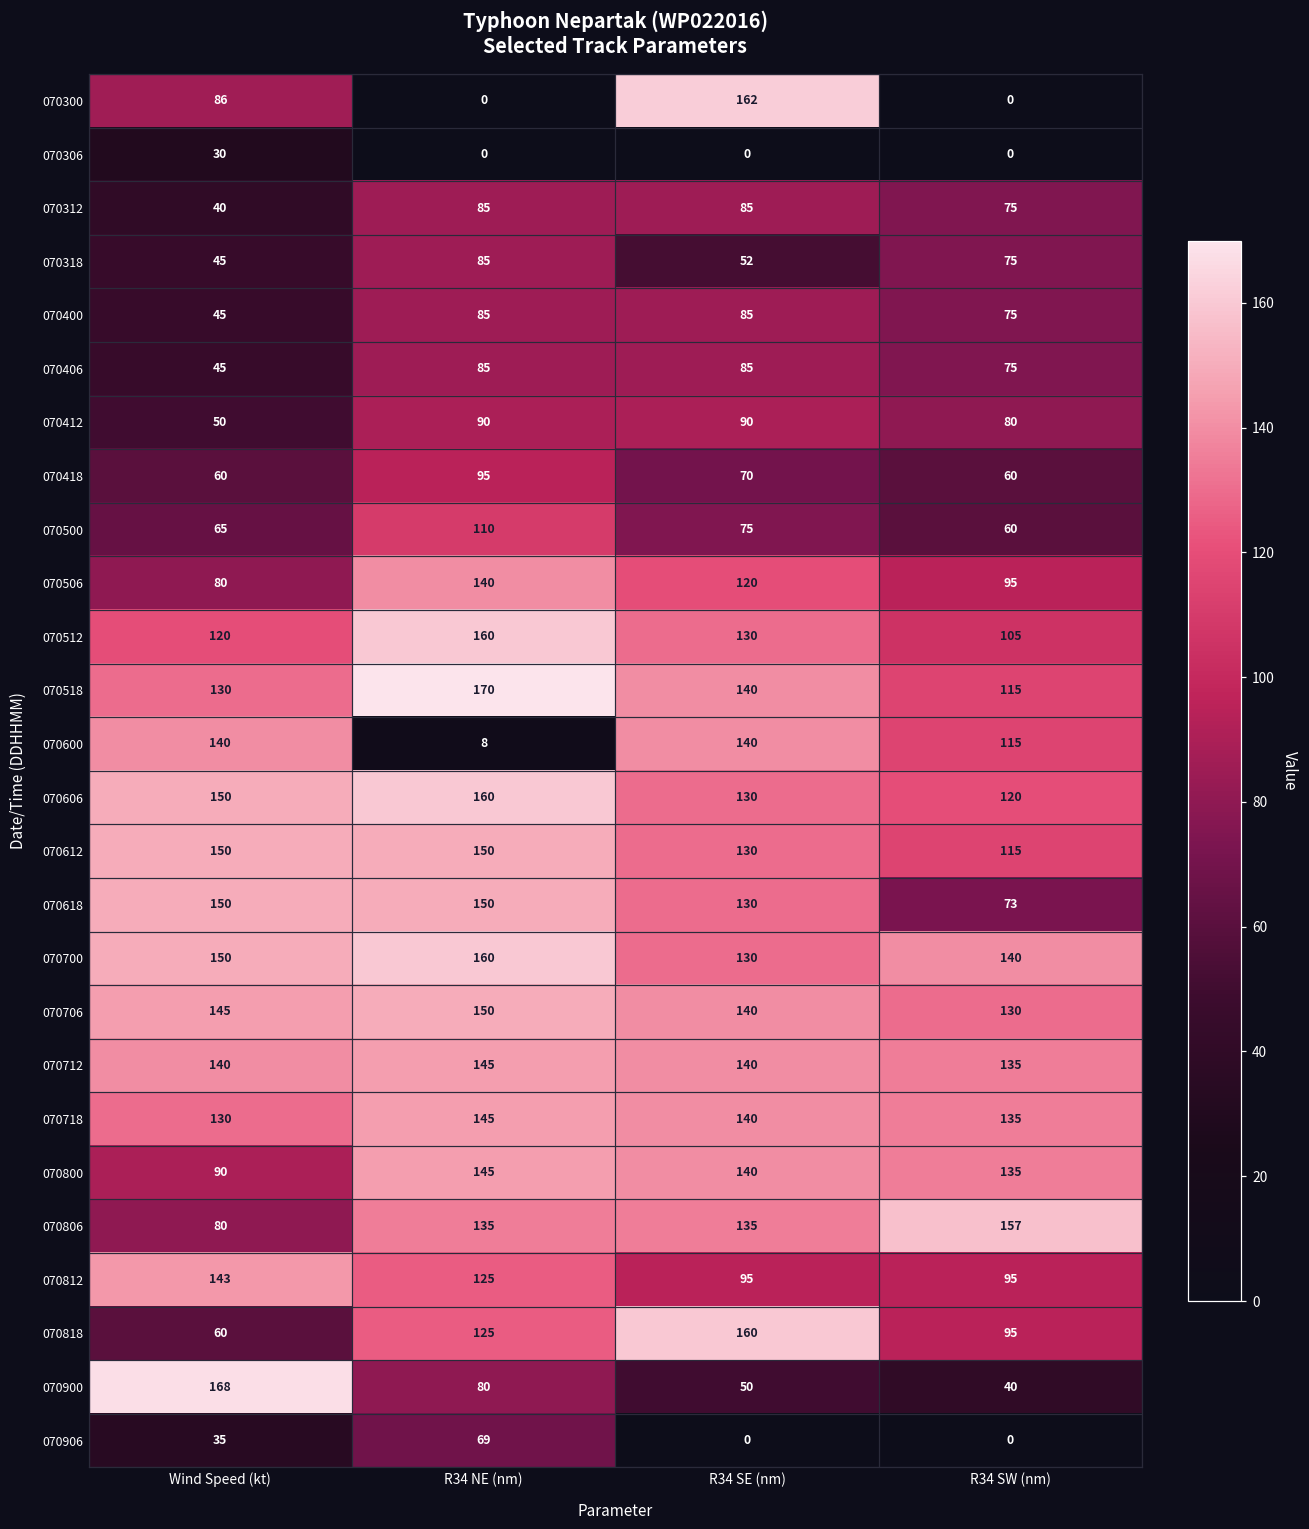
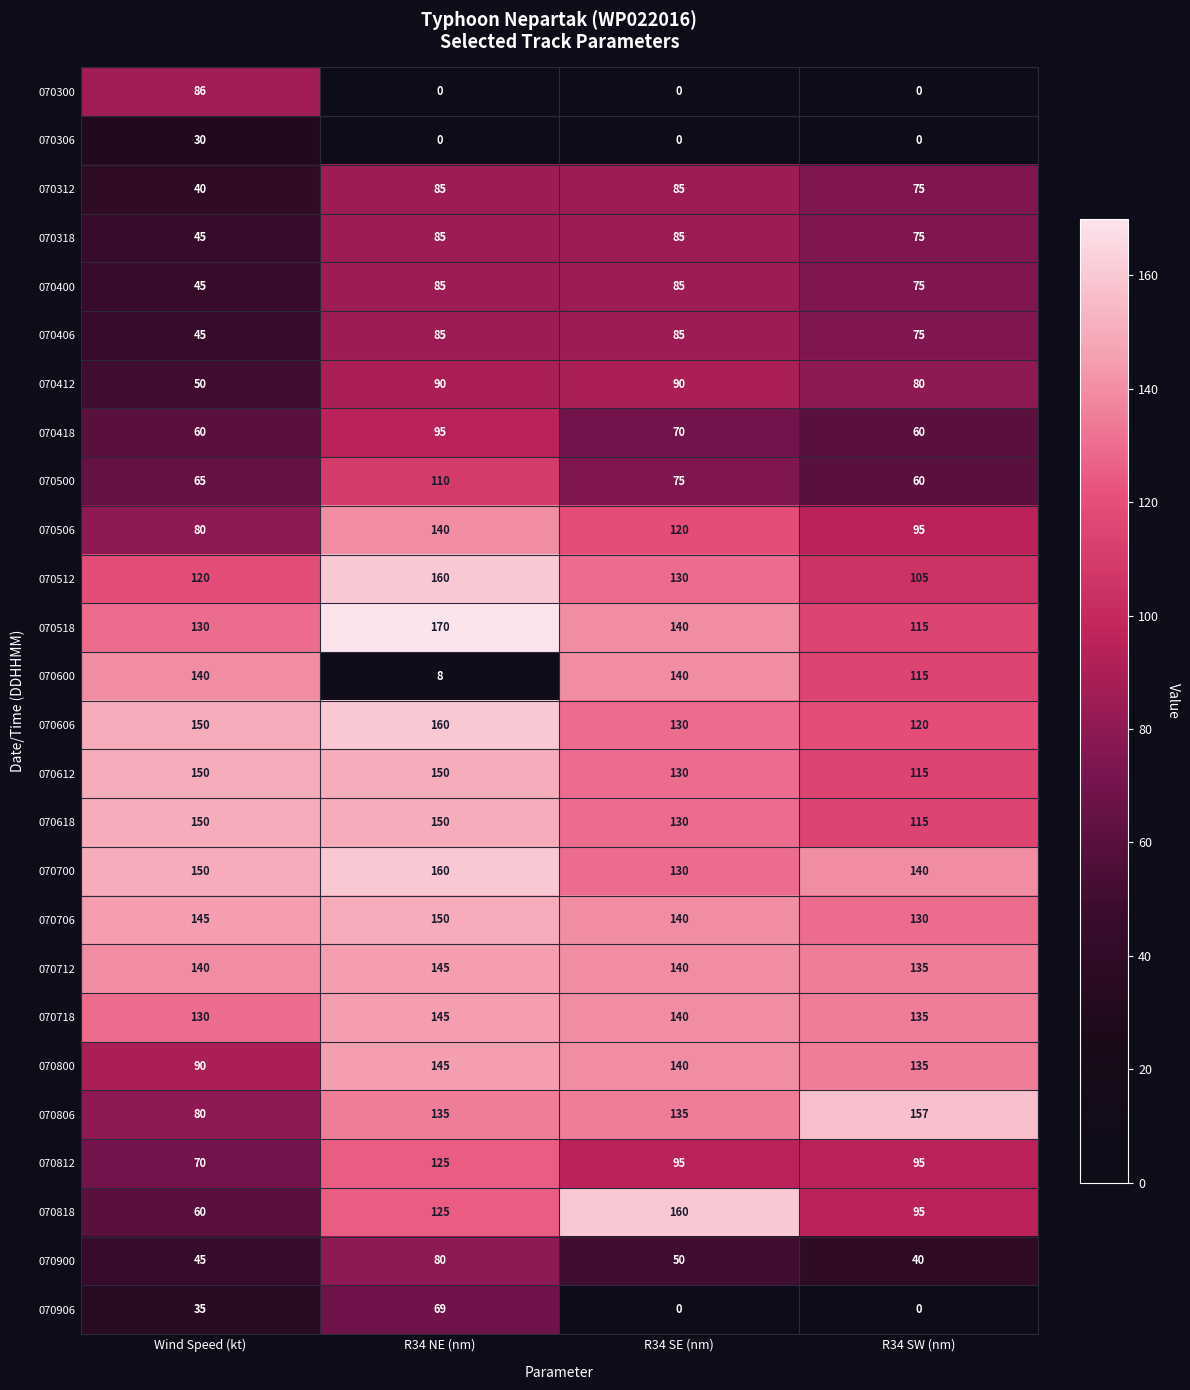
070300, R34 SE (nm): 162 -> 0
070318, R34 SE (nm): 52 -> 85
070618, R34 SW (nm): 73 -> 115
070812, Wind Speed (kt): 143 -> 70
070900, Wind Speed (kt): 168 -> 45
